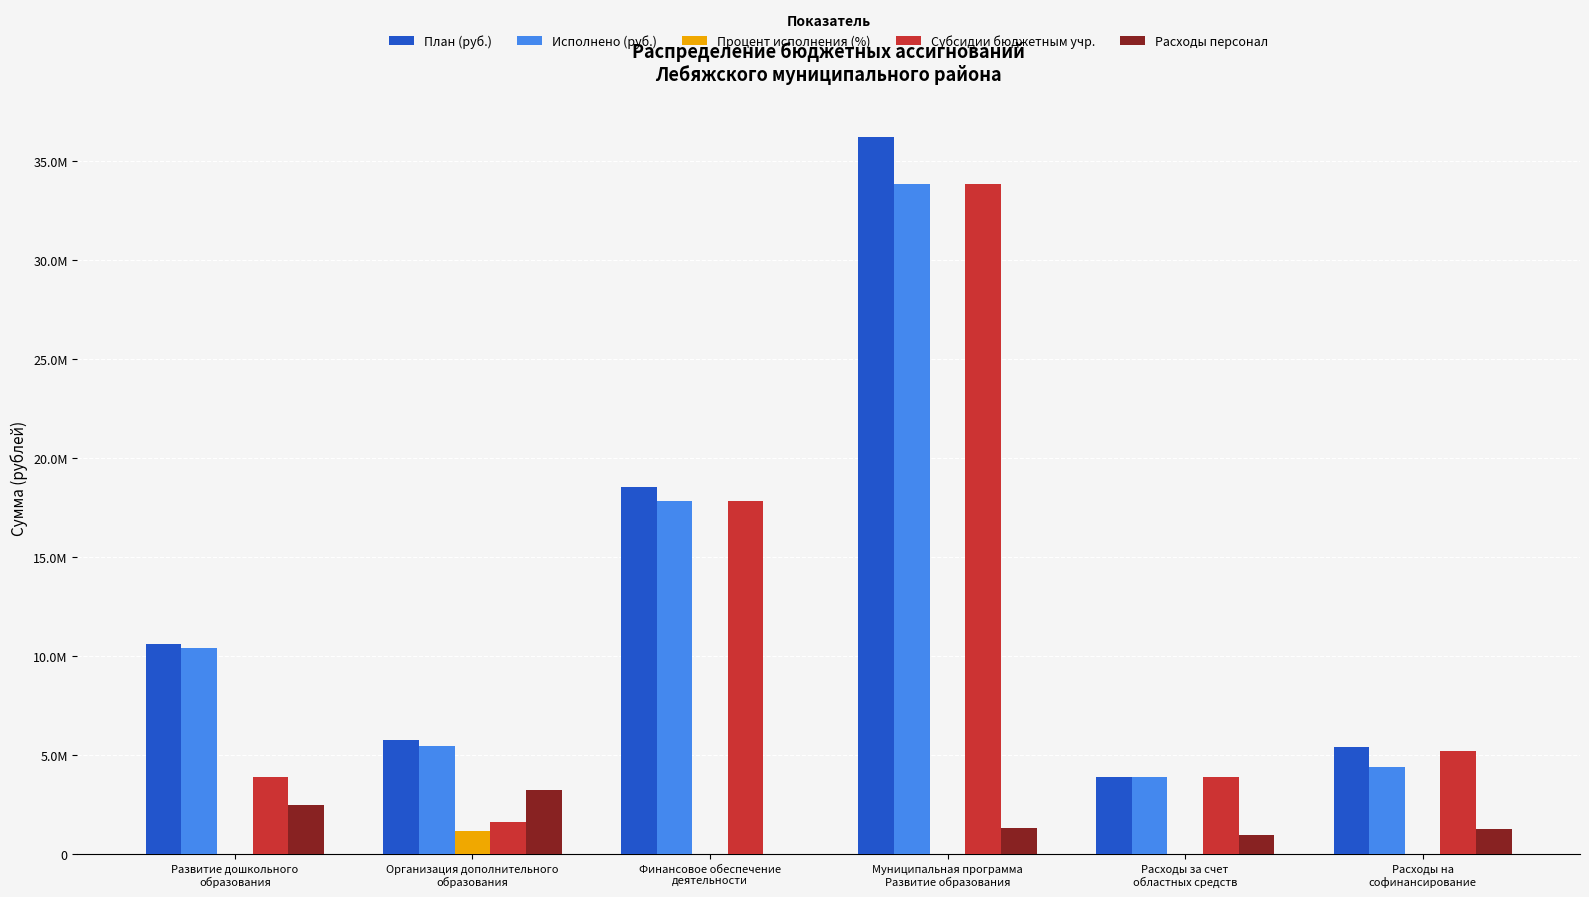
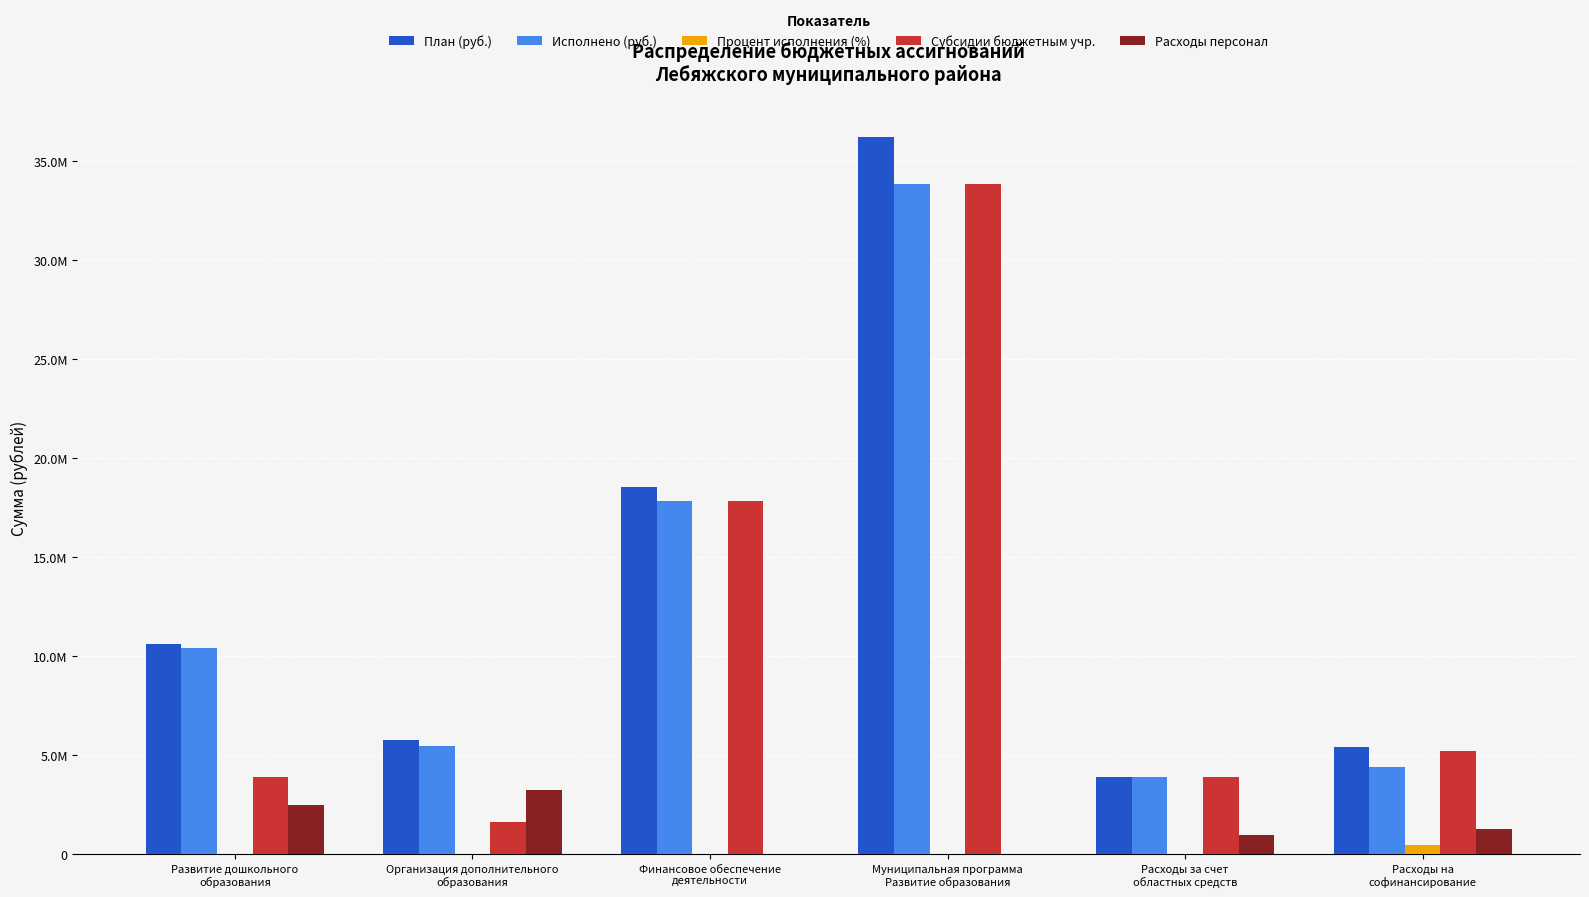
Процент исполнения (%), Организация дополнительного образования: 1200000 -> 0
Расходы персонал, Муниципальная программа Развитие образования: 1300000 -> 0
Процент исполнения (%), Расходы на софинансирование: 0 -> 500000
